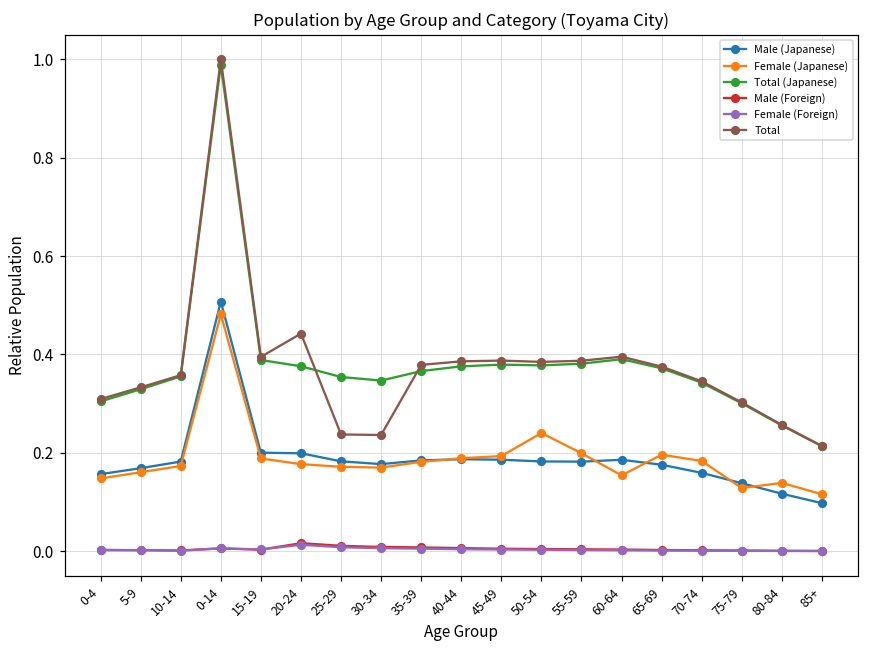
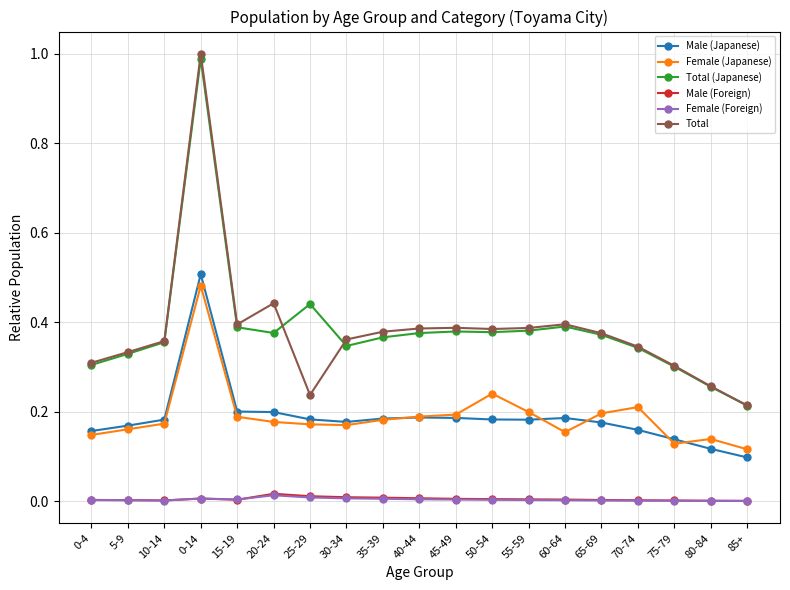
Total (Japanese), 25-29: 0.35 -> 0.44
Total, 30-34: 0.24 -> 0.36
Female (Japanese), 70-74: 0.18 -> 0.21
